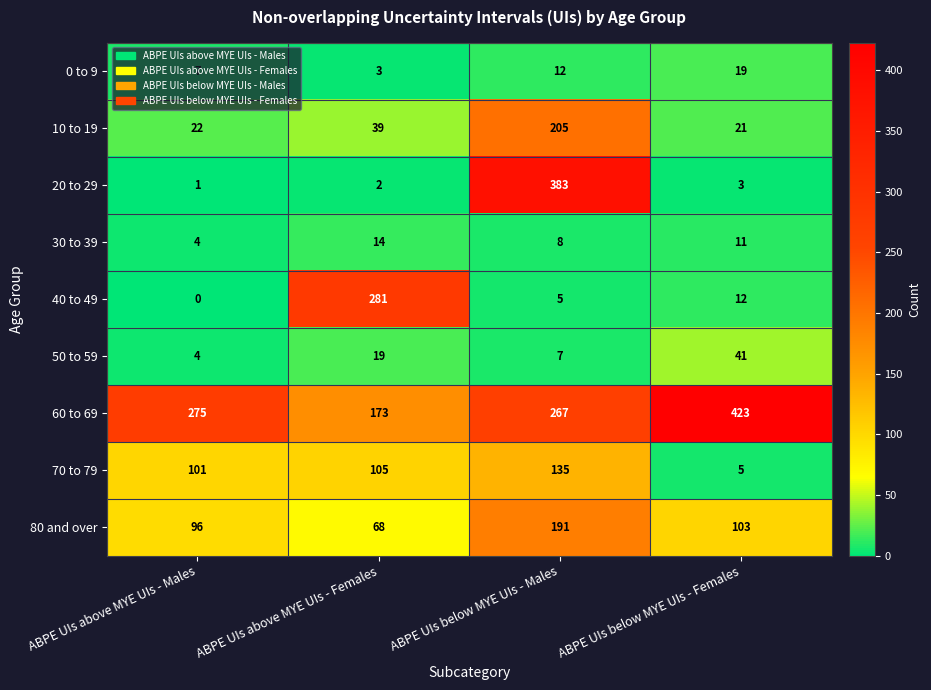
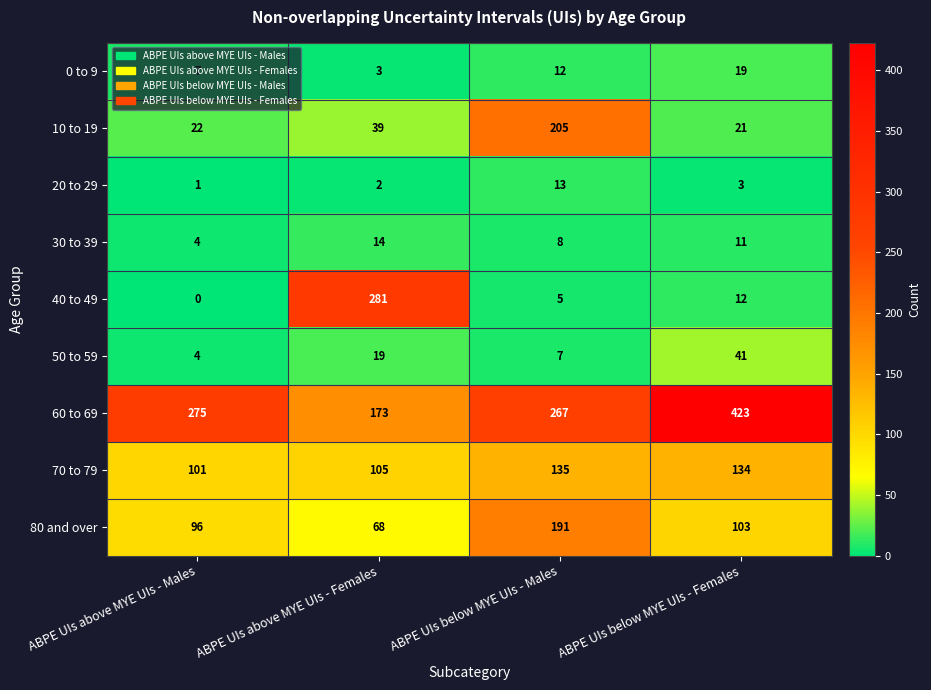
20 to 29, ABPE UIs below MYE UIs - Males: 383 -> 13
70 to 79, ABPE UIs below MYE UIs - Females: 5 -> 134
